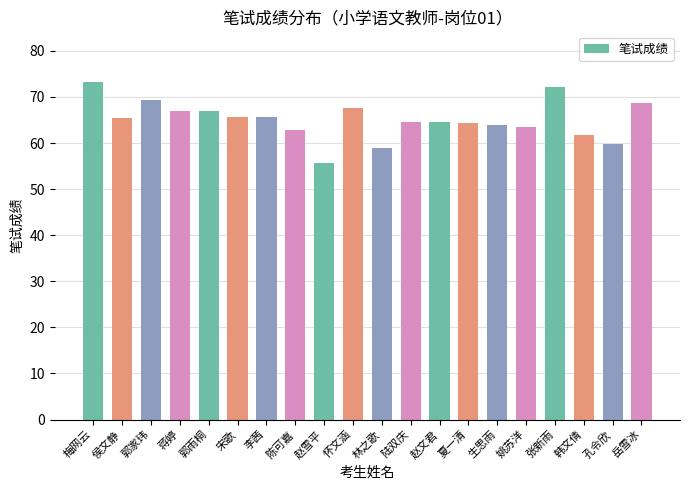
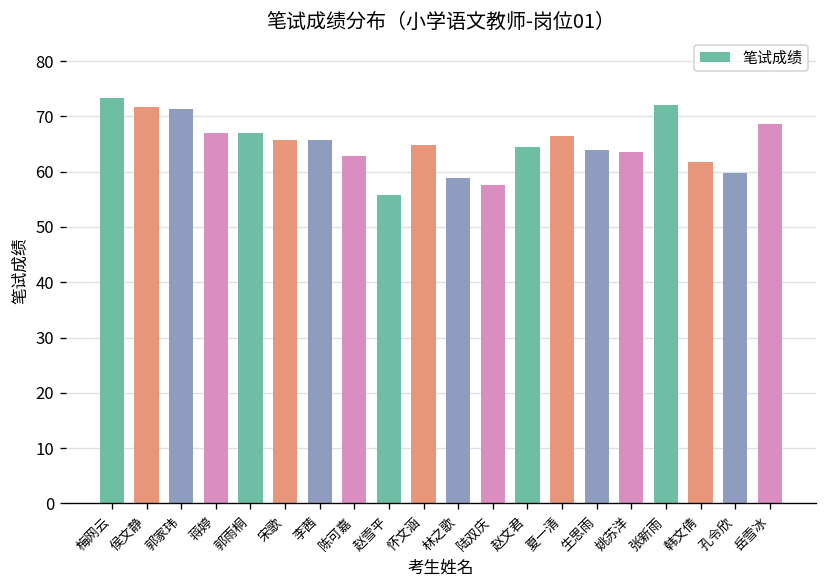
侯文静: 66 -> 72
郭家玮: 69 -> 71
怀文涵: 68 -> 65
陆双庆: 65 -> 58
夏一清: 64 -> 66
